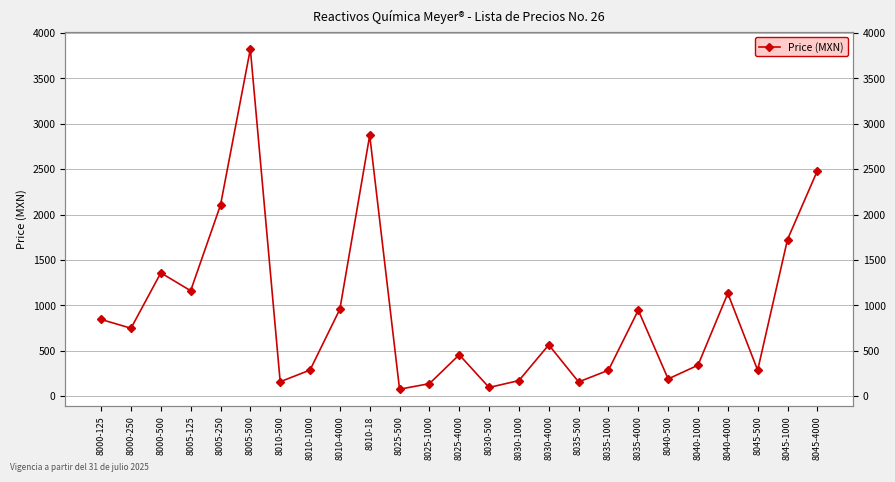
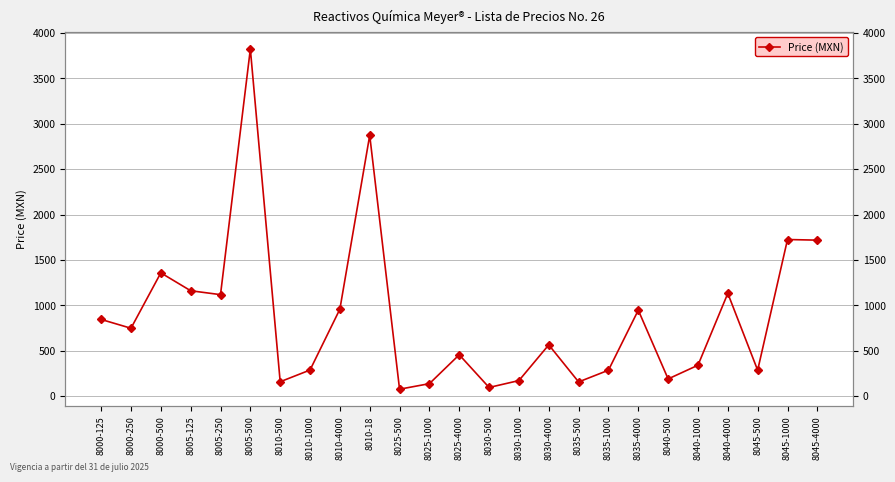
8005-250: 2100 -> 1100
8045-4000: 2500 -> 1700
